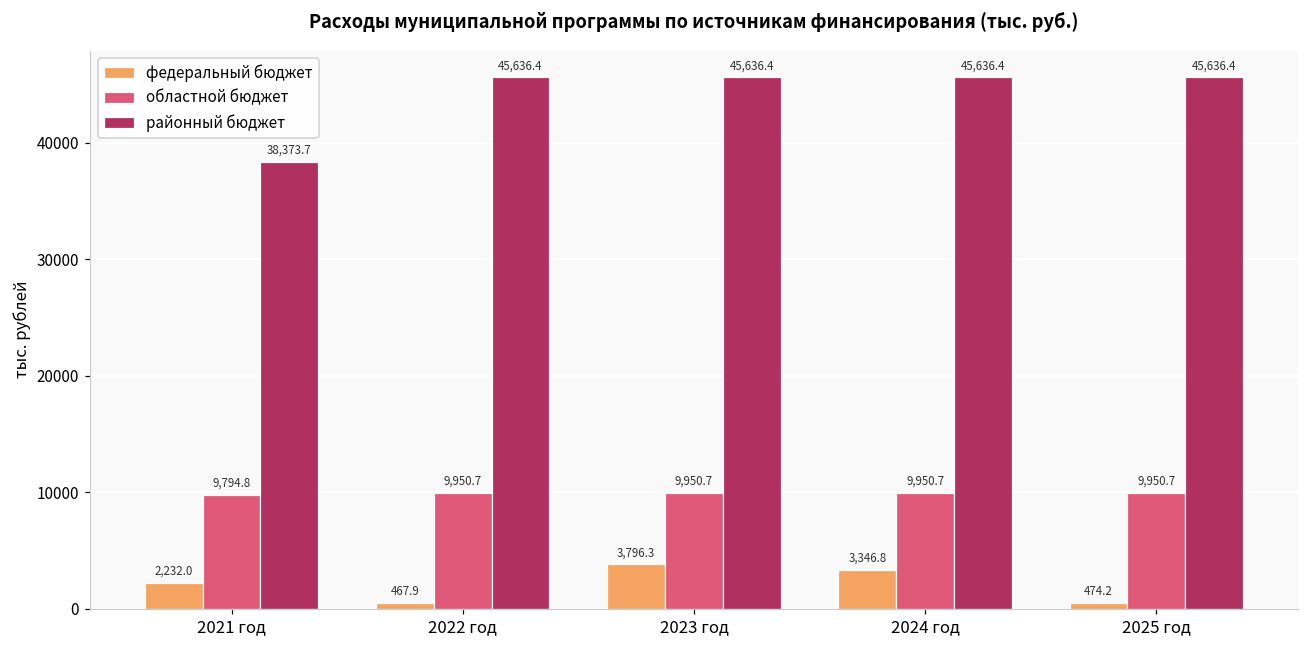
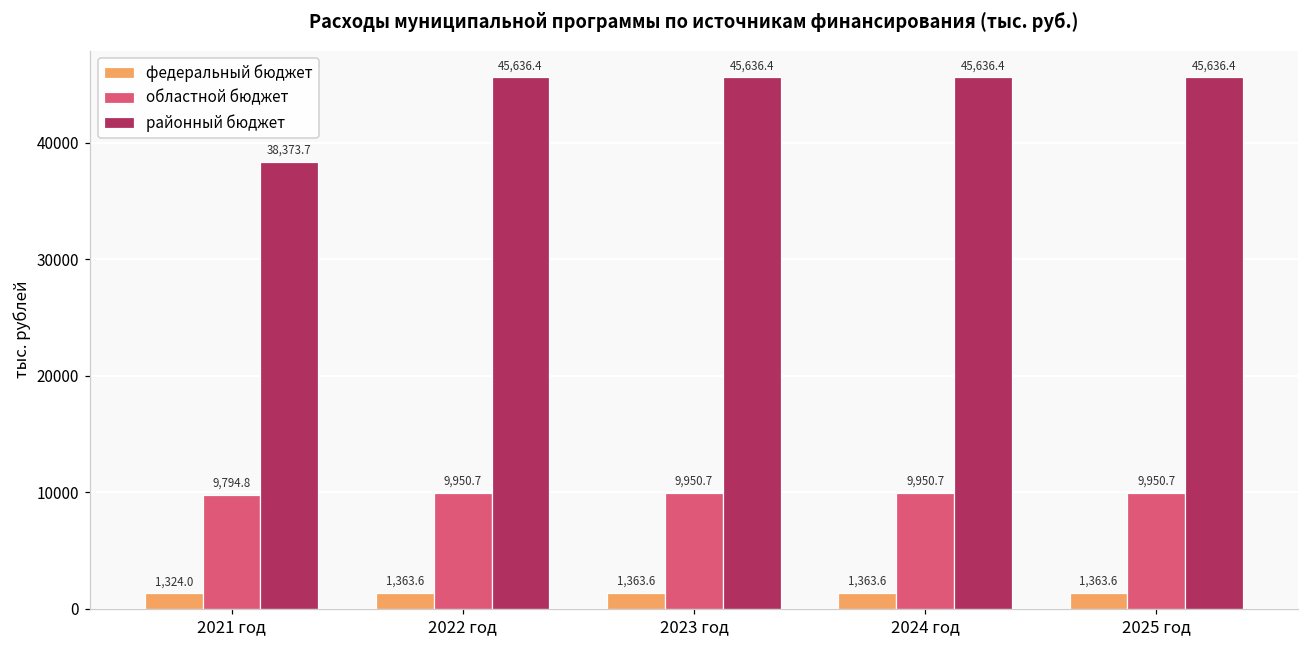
федеральный бюджет, 2021 год: 2,232.0 -> 1,324.0
федеральный бюджет, 2022 год: 467.9 -> 1,363.6
федеральный бюджет, 2023 год: 3,796.3 -> 1,363.6
федеральный бюджет, 2024 год: 3,346.8 -> 1,363.6
федеральный бюджет, 2025 год: 474.2 -> 1,363.6
